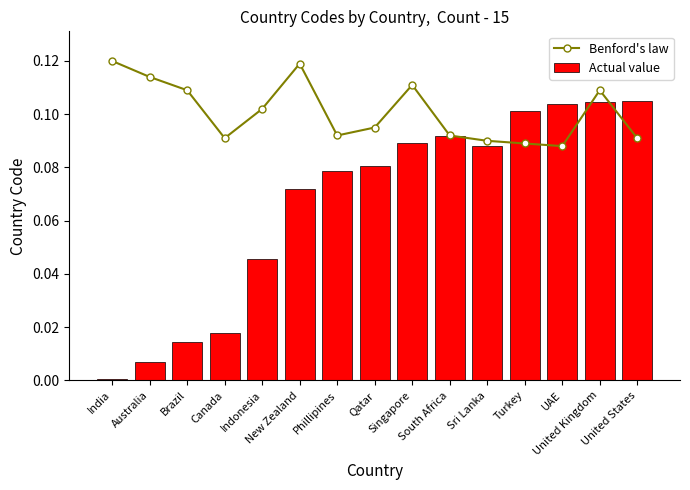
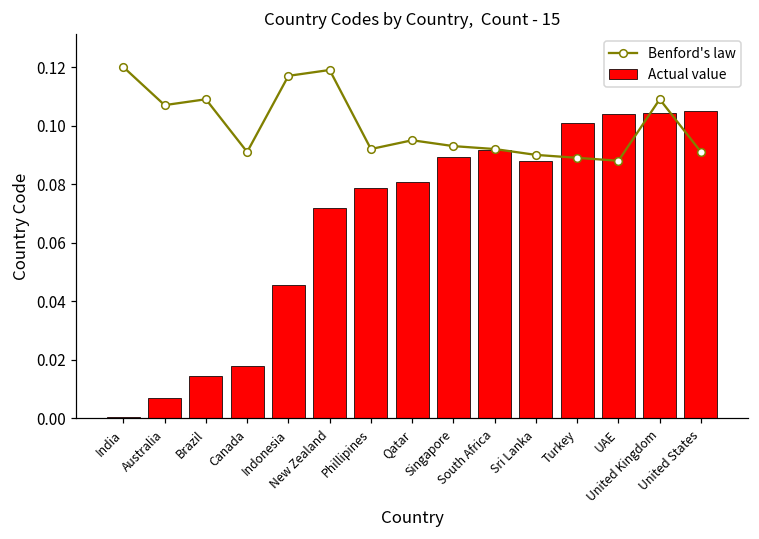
Benford's law, Australia: 0.114 -> 0.107
Benford's law, Indonesia: 0.102 -> 0.117
Benford's law, Singapore: 0.111 -> 0.093
